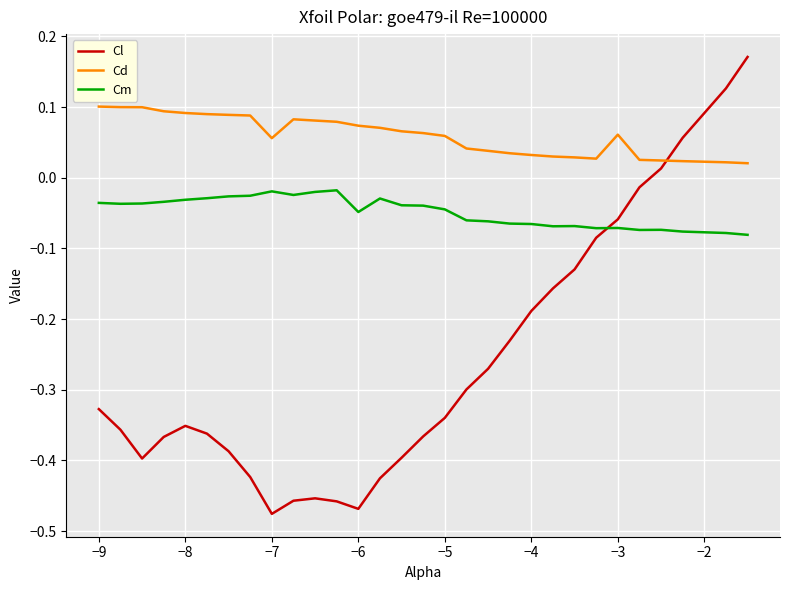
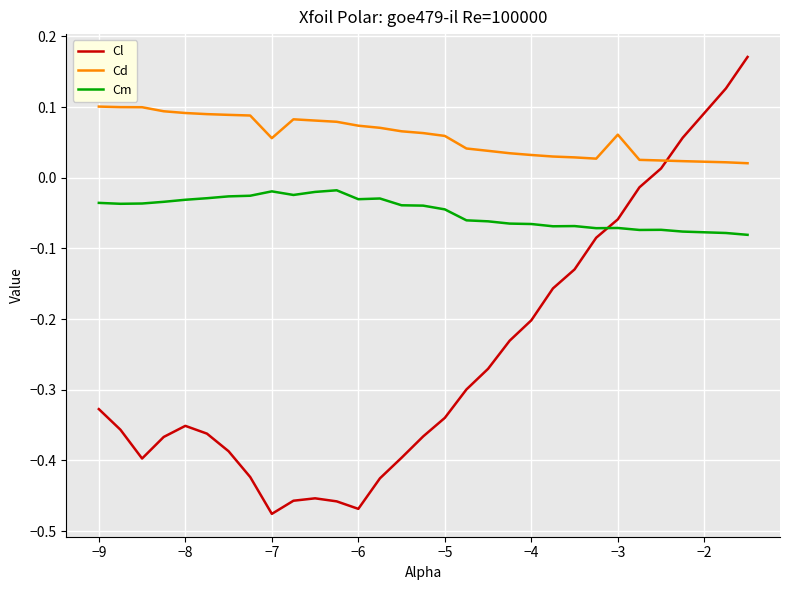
Cm, −6: -0.05 -> -0.03
Cl, −4: -0.19 -> -0.20
